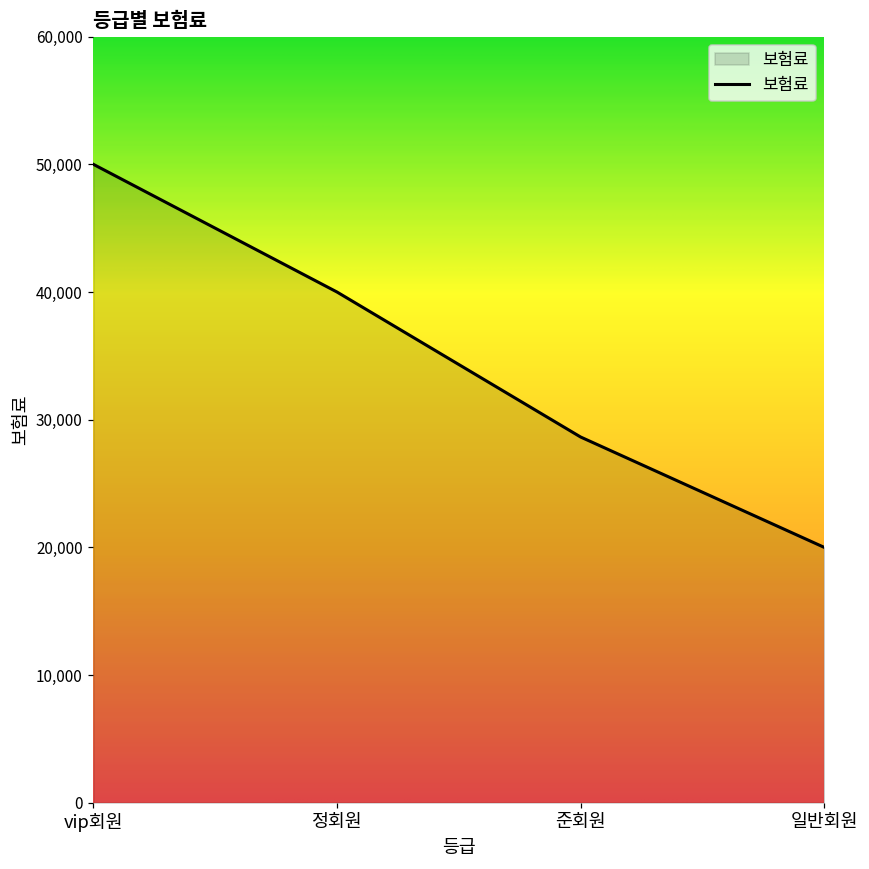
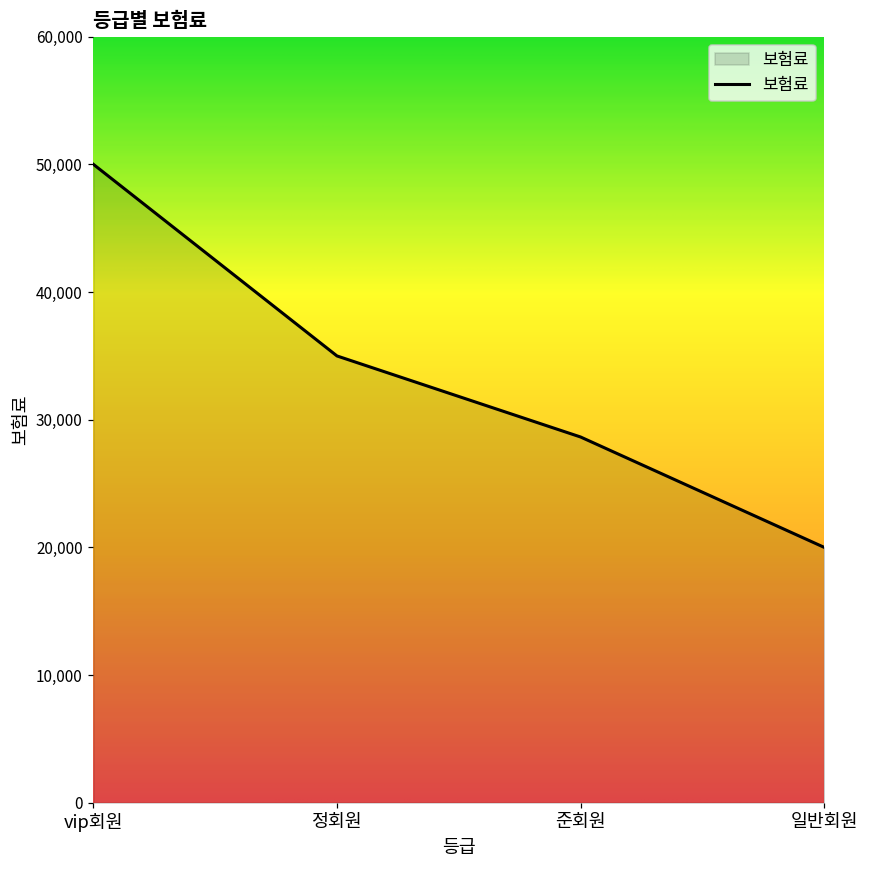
정회원: 40,000 -> 35,000
